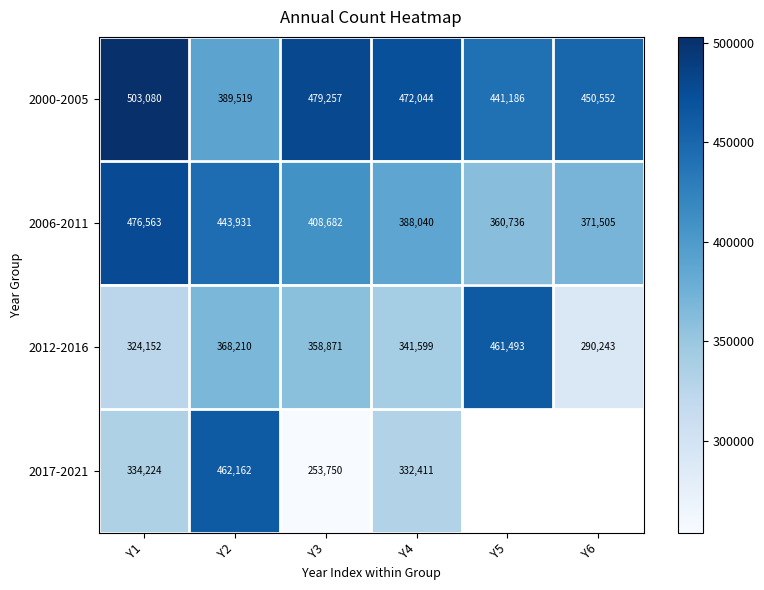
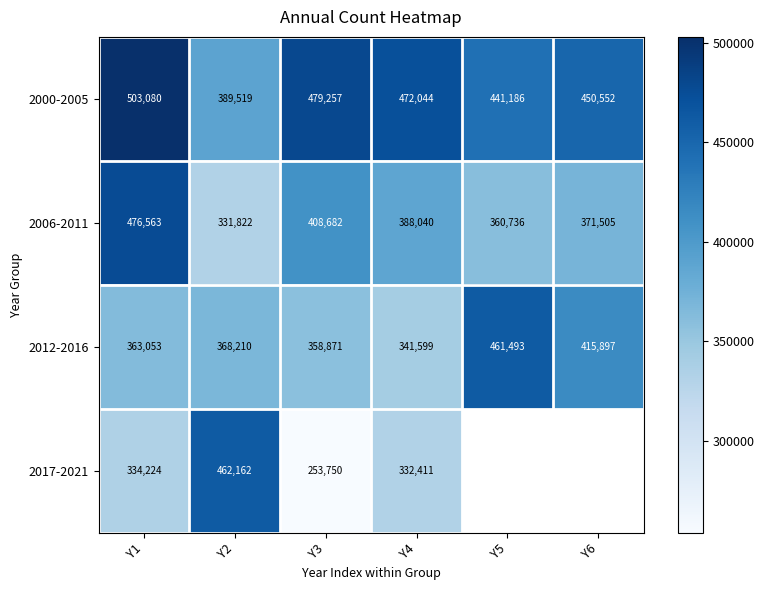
2006-2011, Y2: 443,931 -> 331,822
2012-2016, Y1: 324,152 -> 363,053
2012-2016, Y6: 290,243 -> 415,897
